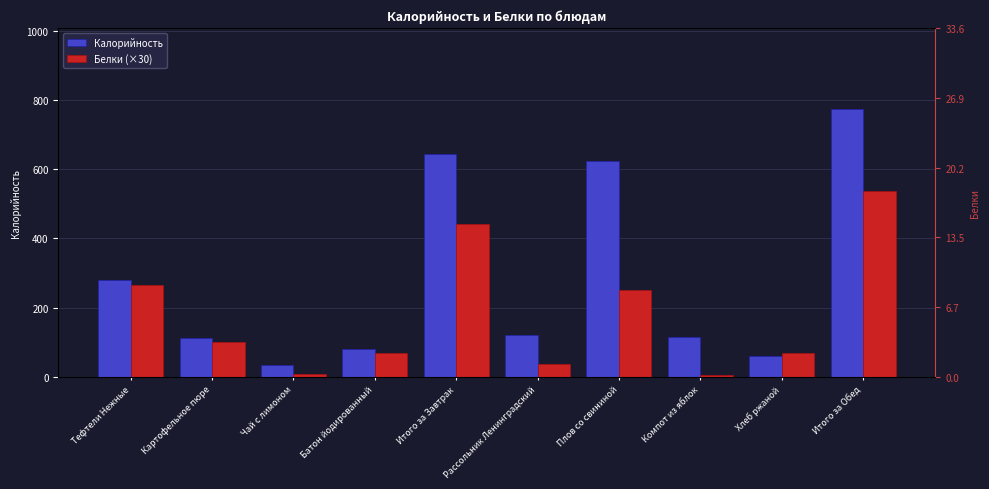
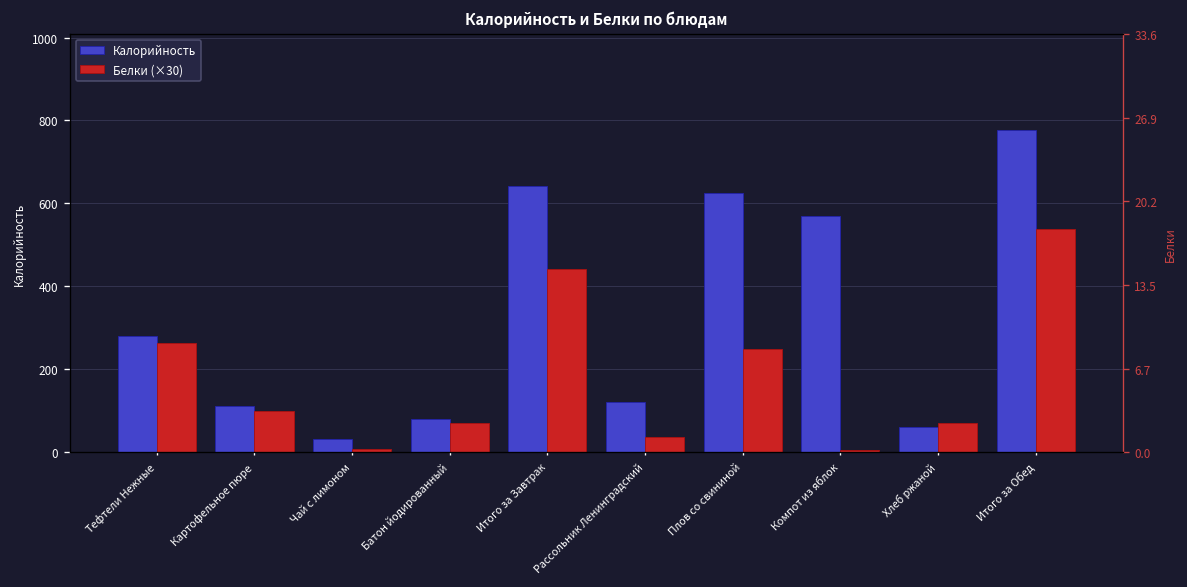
Калорийность, Компот из яблок: 120 -> 570
